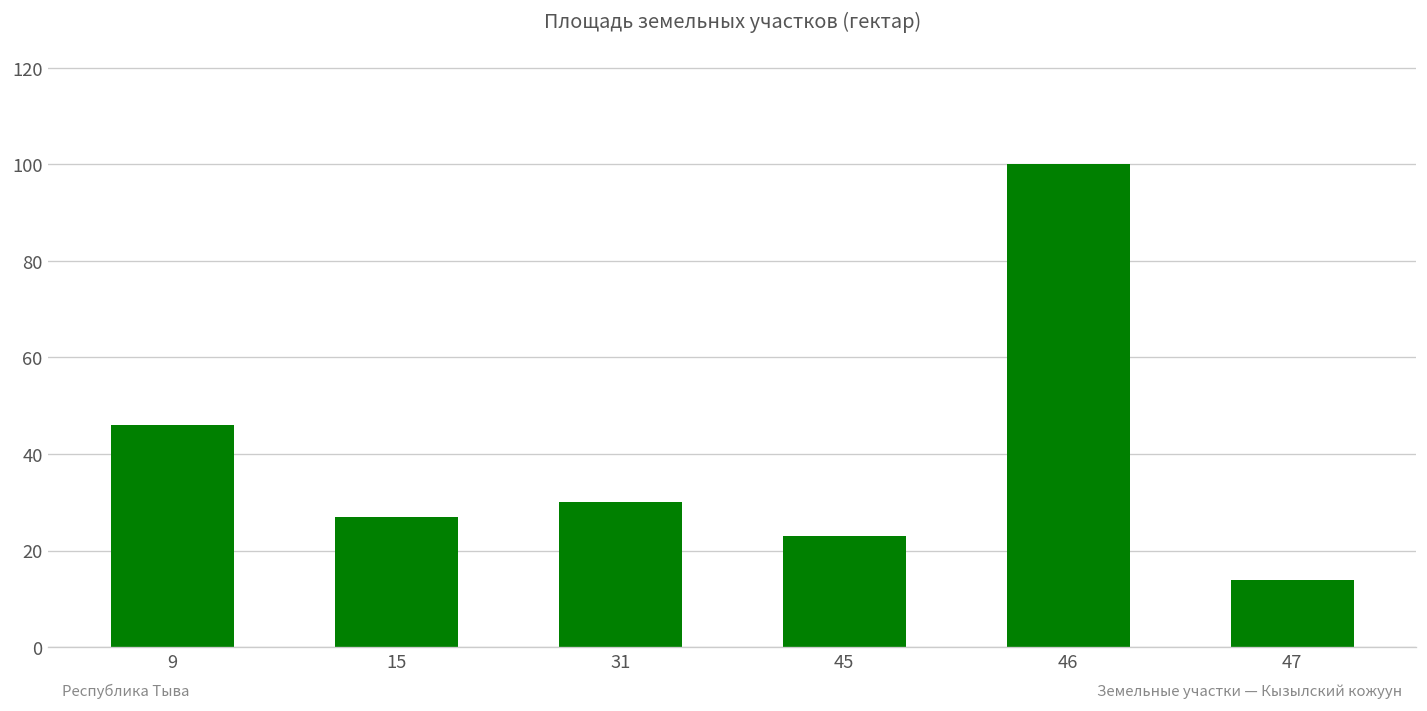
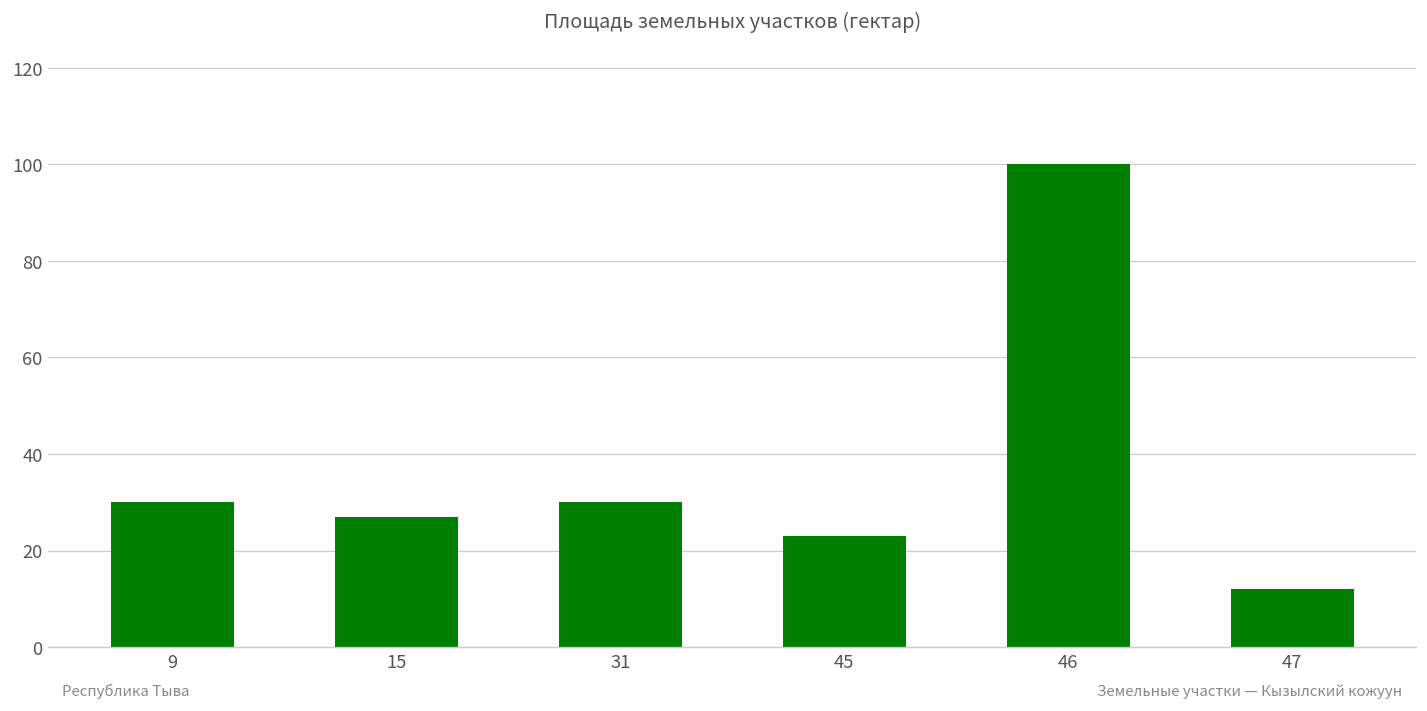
9: 46 -> 30
47: 14 -> 12
